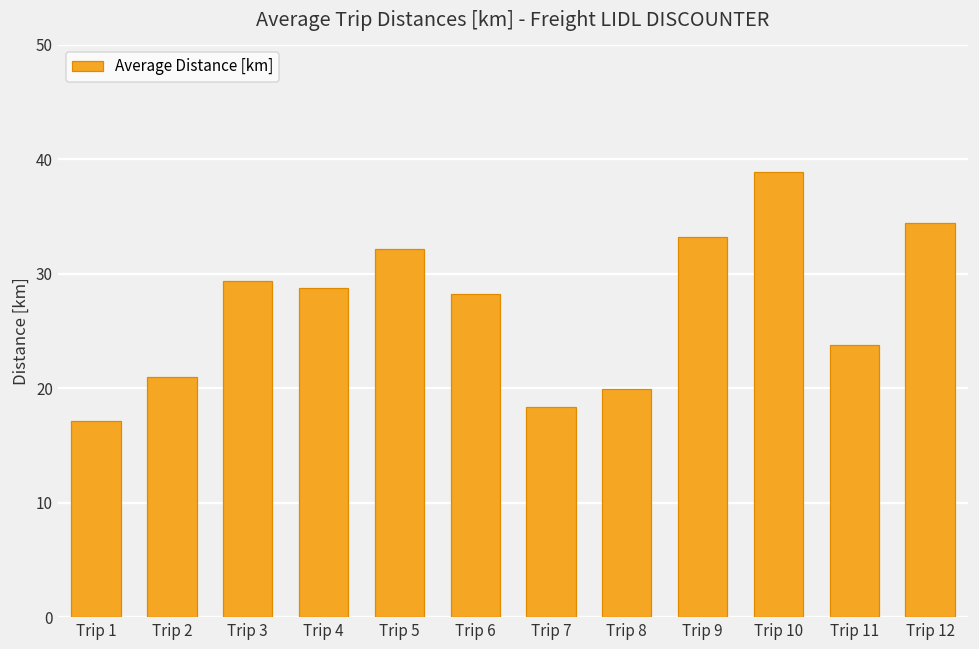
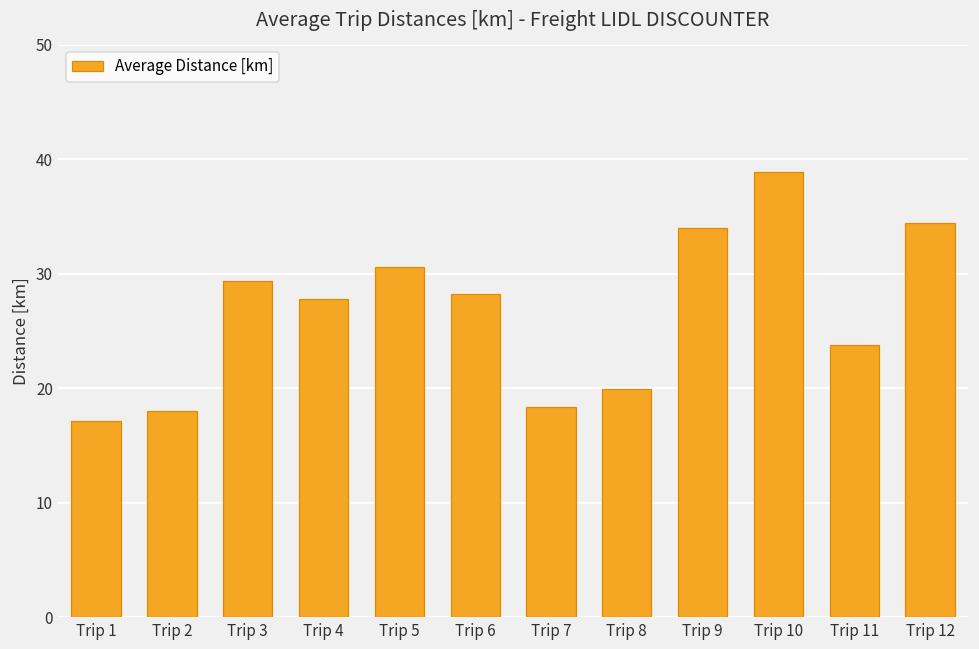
Trip 2: 21.0 -> 18.1
Trip 4: 28.7 -> 27.8
Trip 5: 32.1 -> 30.6
Trip 9: 33.2 -> 34.0
